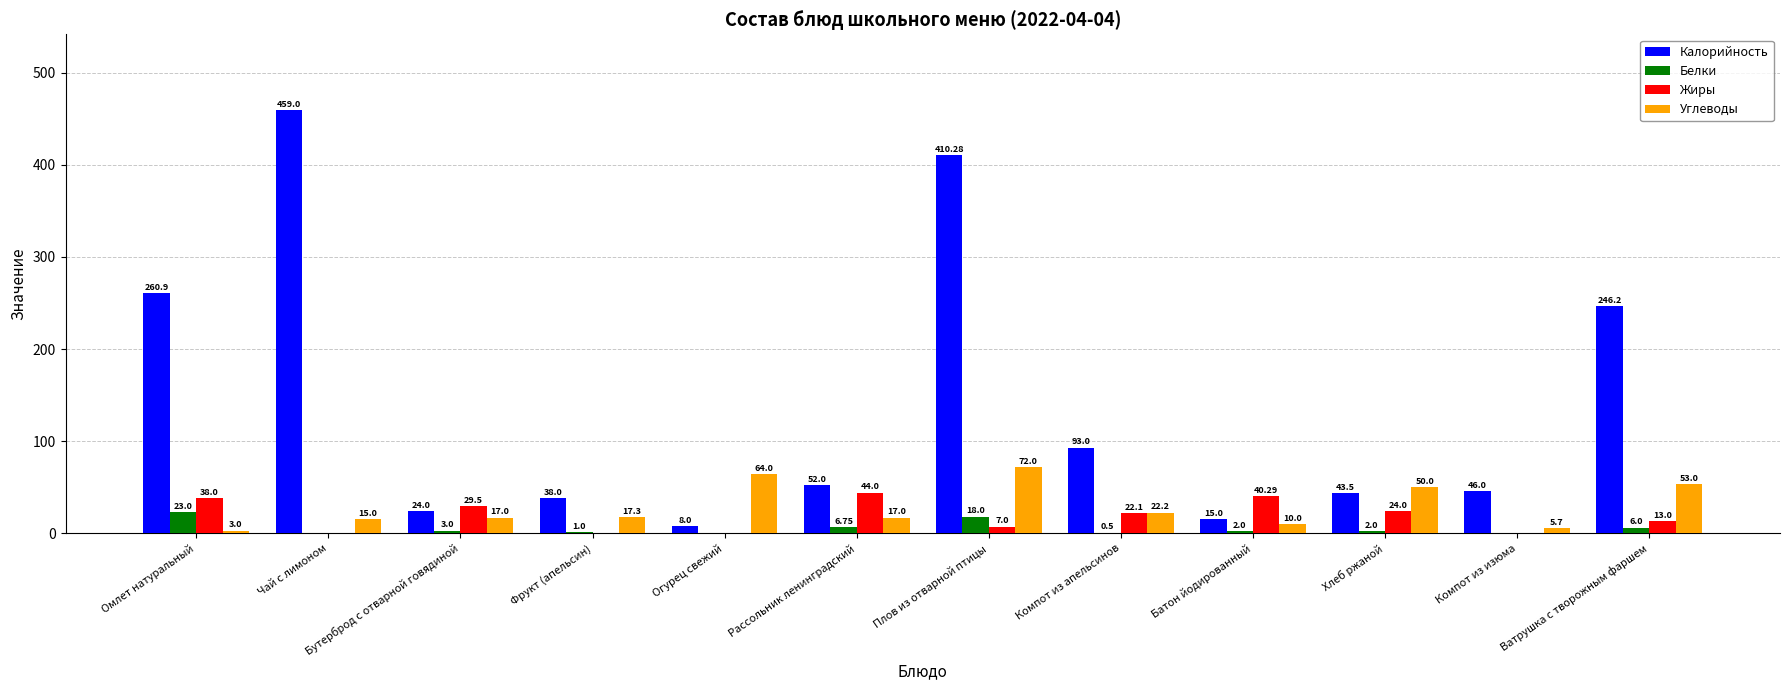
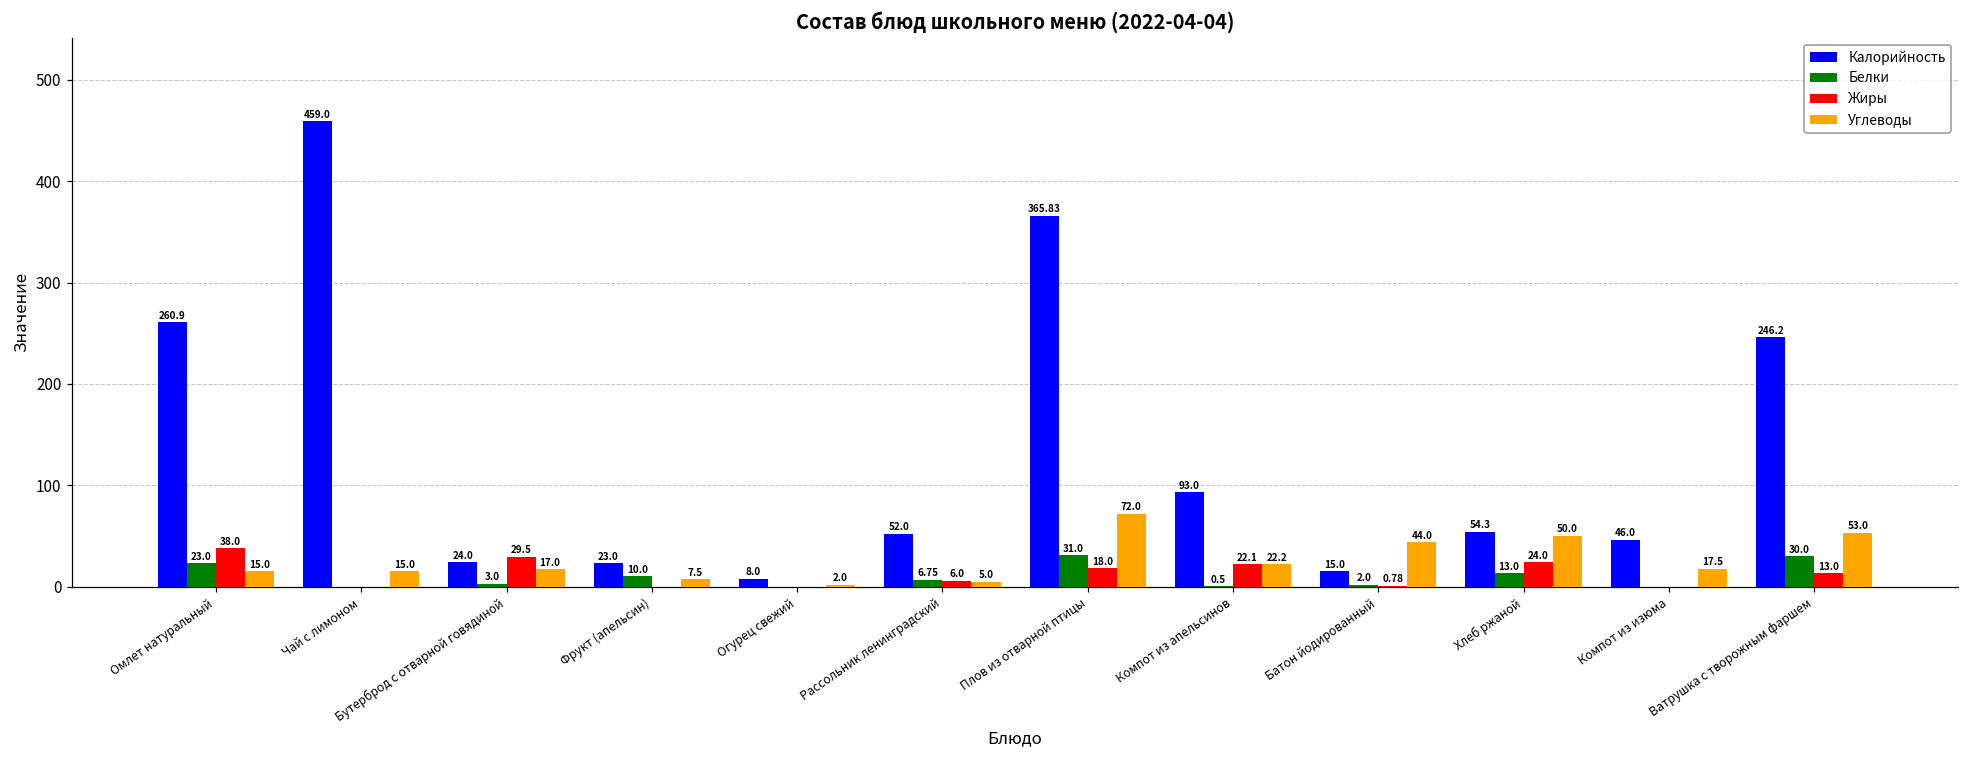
Углеводы, Омлет натуральный: 3.0 -> 15.0
Калорийность, Фрукт (апельсин): 38.0 -> 23.0
Белки, Фрукт (апельсин): 1.0 -> 10.0
Углеводы, Фрукт (апельсин): 17.3 -> 7.5
Углеводы, Огурец свежий: 64.0 -> 2.0
Жиры, Рассольник ленинградский: 44.0 -> 6.0
Углеводы, Рассольник ленинградский: 17.0 -> 5.0
Калорийность, Плов из отварной птицы: 410.28 -> 365.83
Белки, Плов из отварной птицы: 18.0 -> 31.0
Жиры, Плов из отварной птицы: 7.0 -> 18.0
Жиры, Батон йодированный: 40.29 -> 0.78
Углеводы, Батон йодированный: 10.0 -> 44.0
Калорийность, Хлеб ржаной: 43.5 -> 54.3
Белки, Хлеб ржаной: 2.0 -> 13.0
Углеводы, Компот из изюма: 5.7 -> 17.5
Белки, Ватрушка с творожным фаршем: 6.0 -> 30.0
